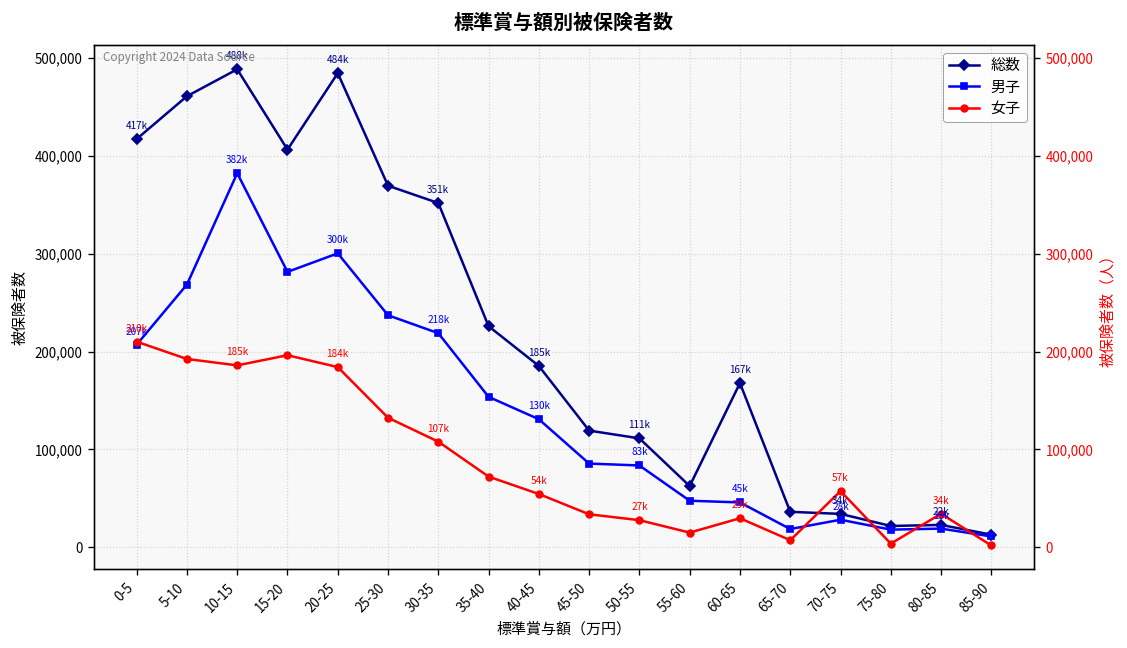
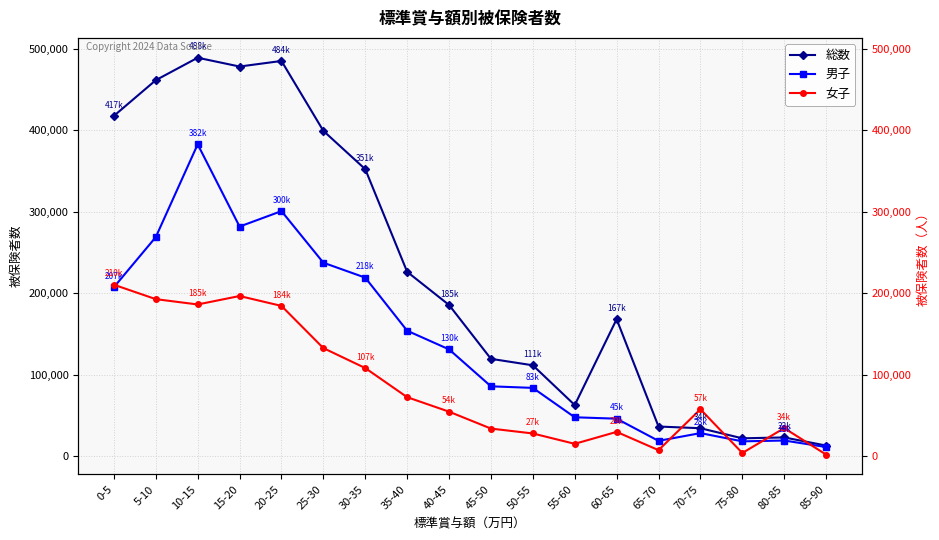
総数, 15-20: 410,000 -> 480,000
総数, 25-30: 370,000 -> 400,000
